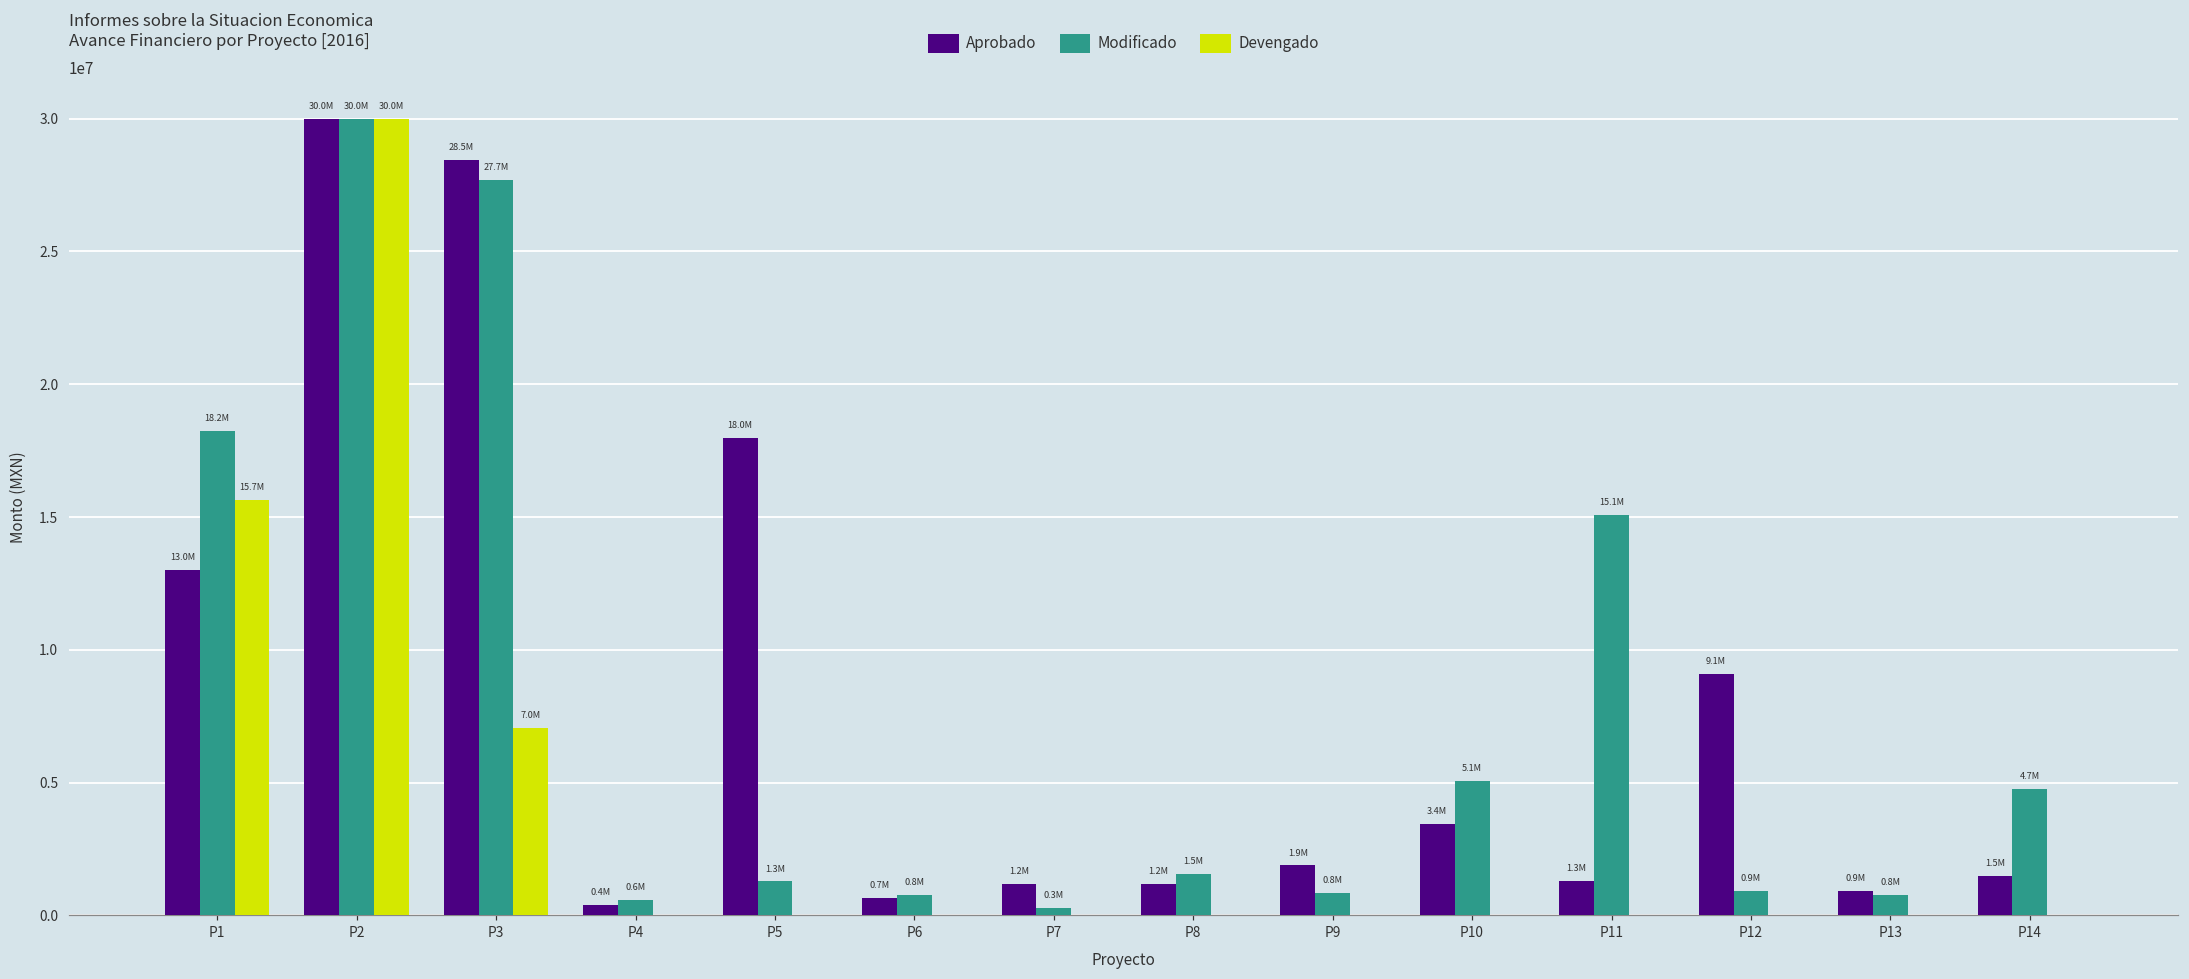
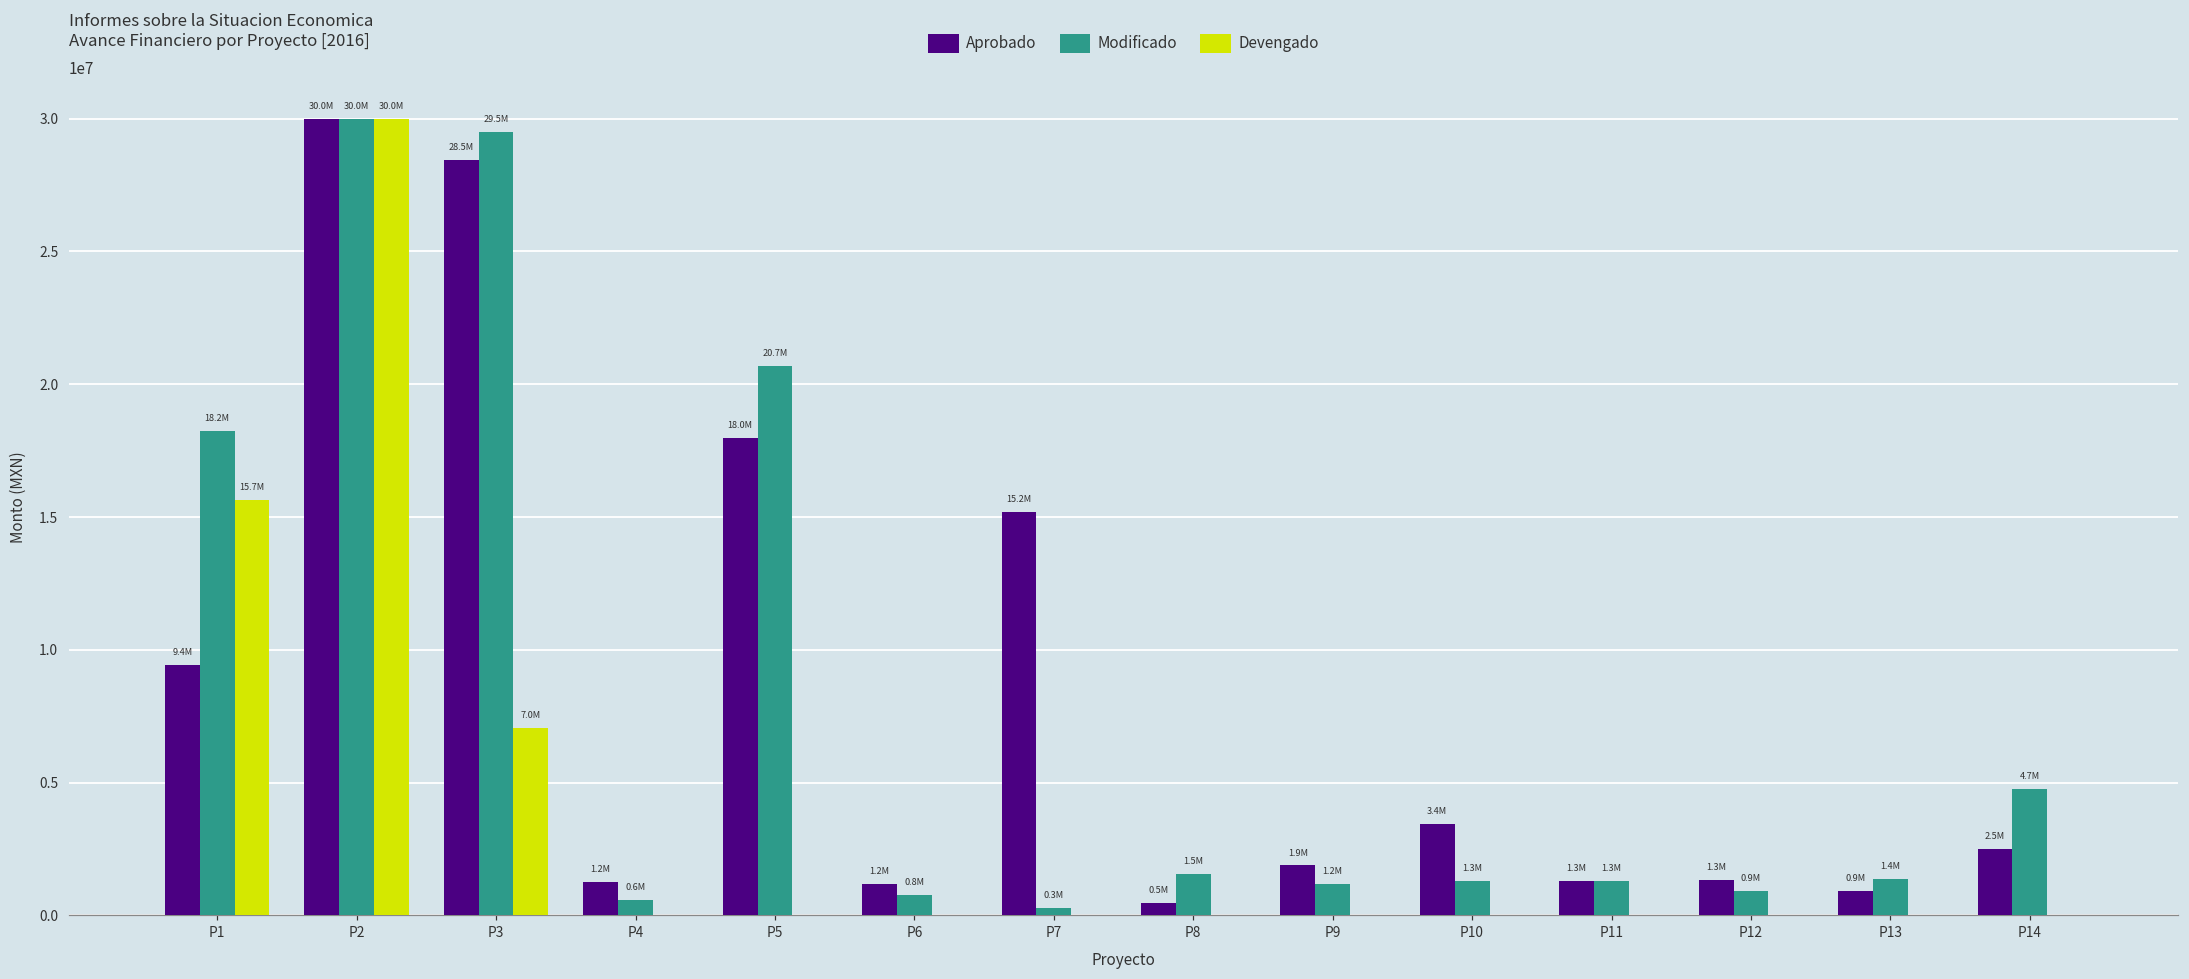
Aprobado, P1: 13.0M -> 9.4M
Modificado, P3: 27.7M -> 29.5M
Aprobado, P4: 0.4M -> 1.2M
Modificado, P5: 1.3M -> 20.7M
Aprobado, P6: 0.7M -> 1.2M
Aprobado, P7: 1.2M -> 15.2M
Aprobado, P8: 1.2M -> 0.5M
Modificado, P9: 0.8M -> 1.2M
Modificado, P10: 5.1M -> 1.3M
Modificado, P11: 15.1M -> 1.3M
Aprobado, P12: 9.1M -> 1.3M
Modificado, P13: 0.8M -> 1.4M
Aprobado, P14: 1.5M -> 2.5M
